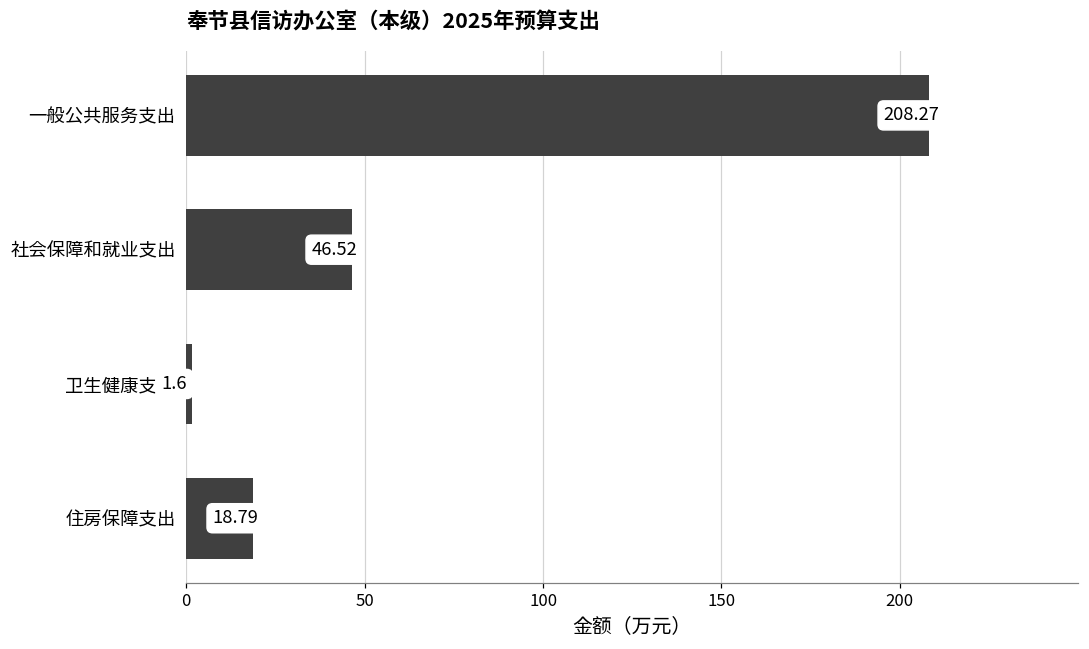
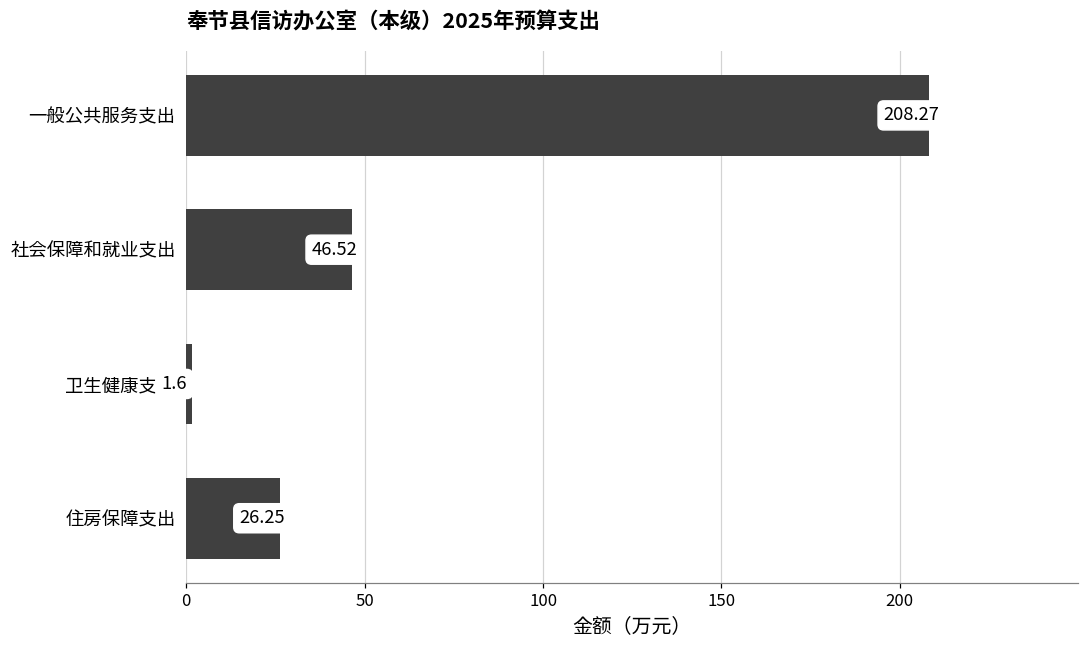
住房保障支出: 18.79 -> 26.25
